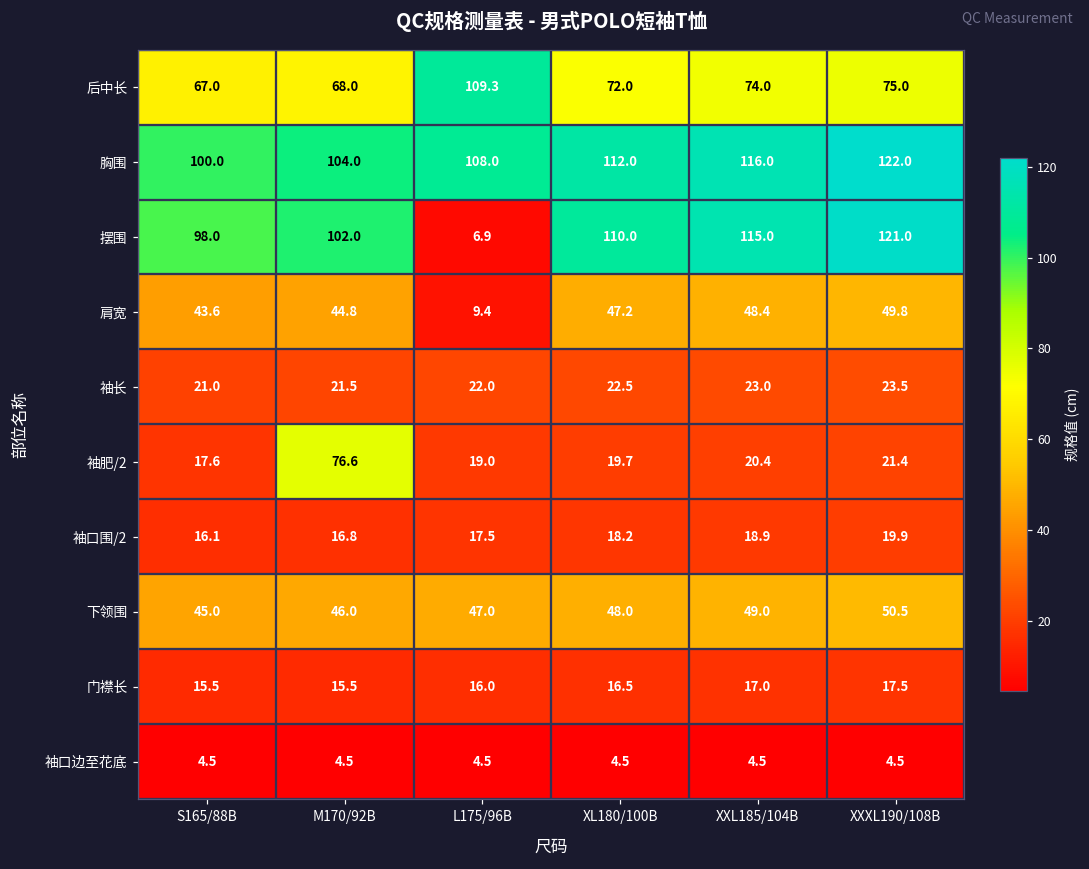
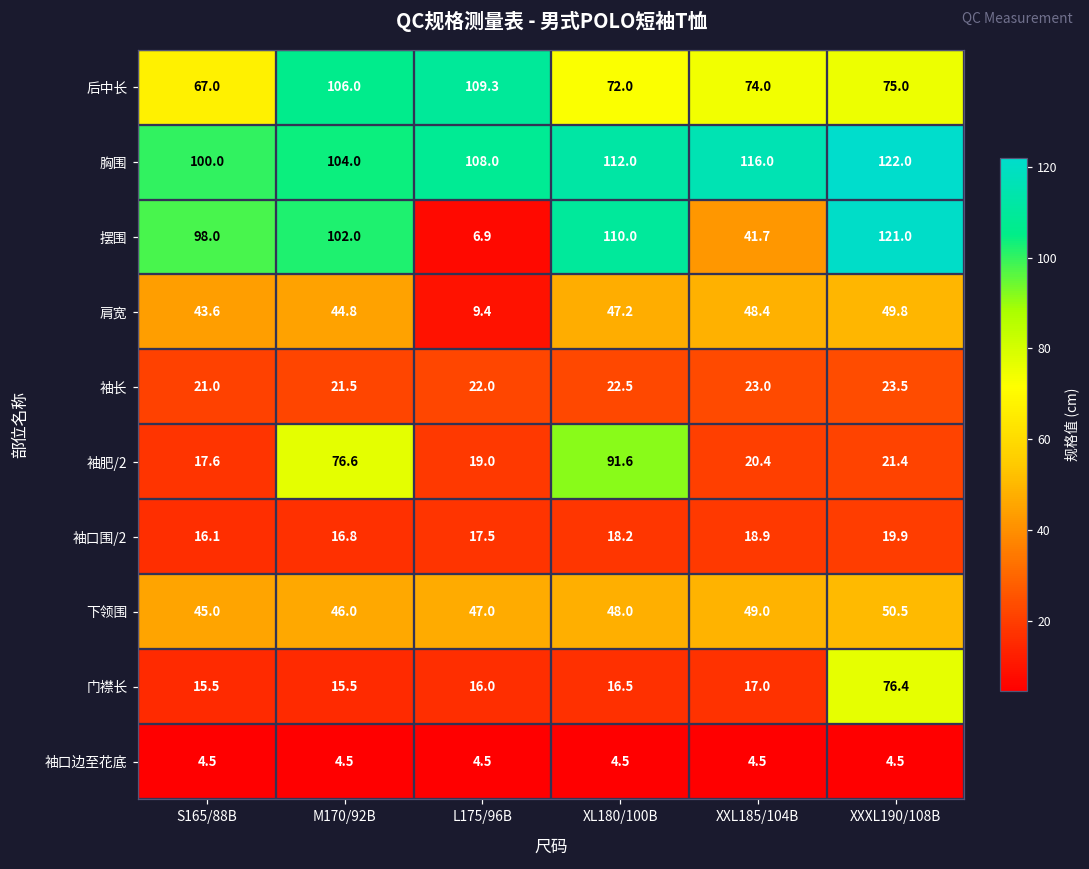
后中长, M170/92B: 68.0 -> 106.0
摆围, XXL185/104B: 115.0 -> 41.7
袖肥/2, XL180/100B: 19.7 -> 91.6
门襟长, XXXL190/108B: 17.5 -> 76.4
